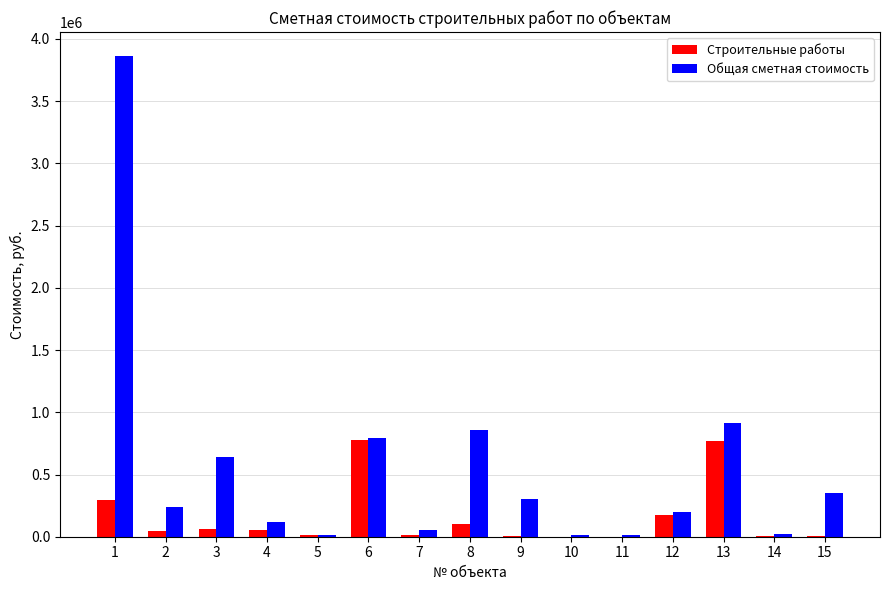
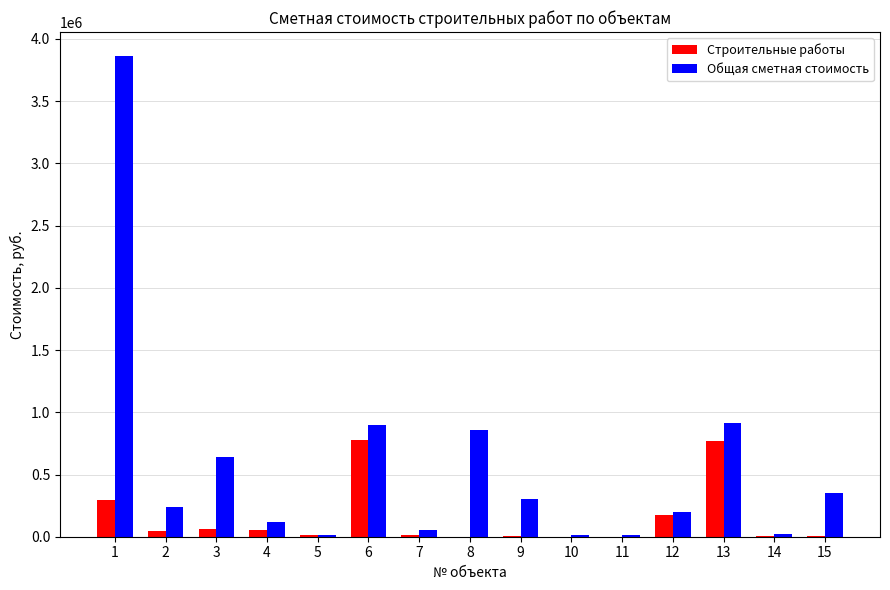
Общая сметная стоимость, 6: 790000 -> 900000
Строительные работы, 8: 100000 -> 0
